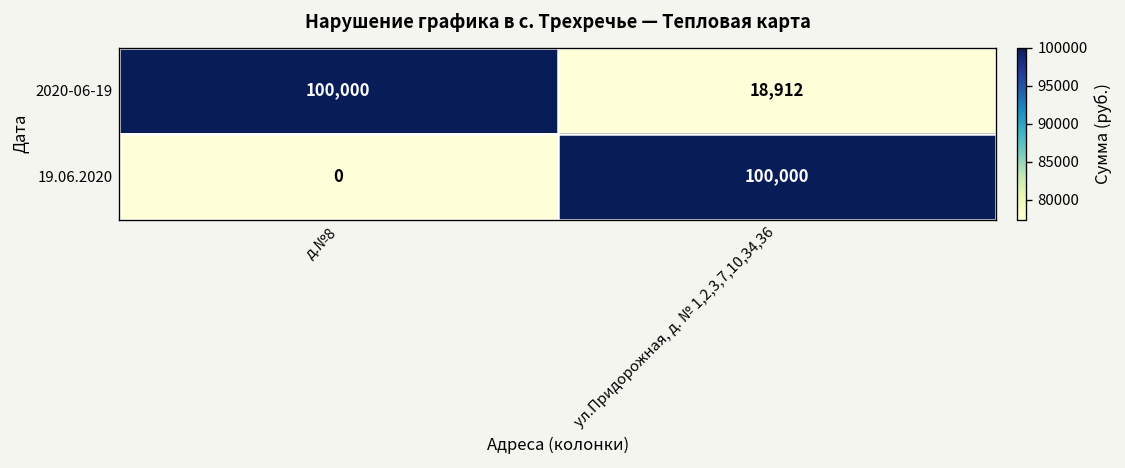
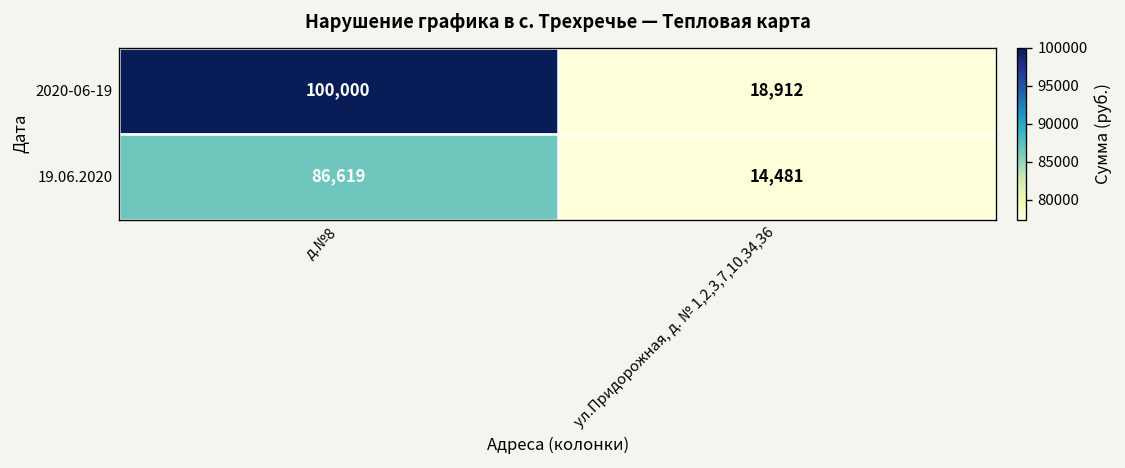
19.06.2020, д.№8: 0 -> 86,619
19.06.2020, ул.Придорожная, д. № 1,2,3,7,10,34,36: 100,000 -> 14,481
